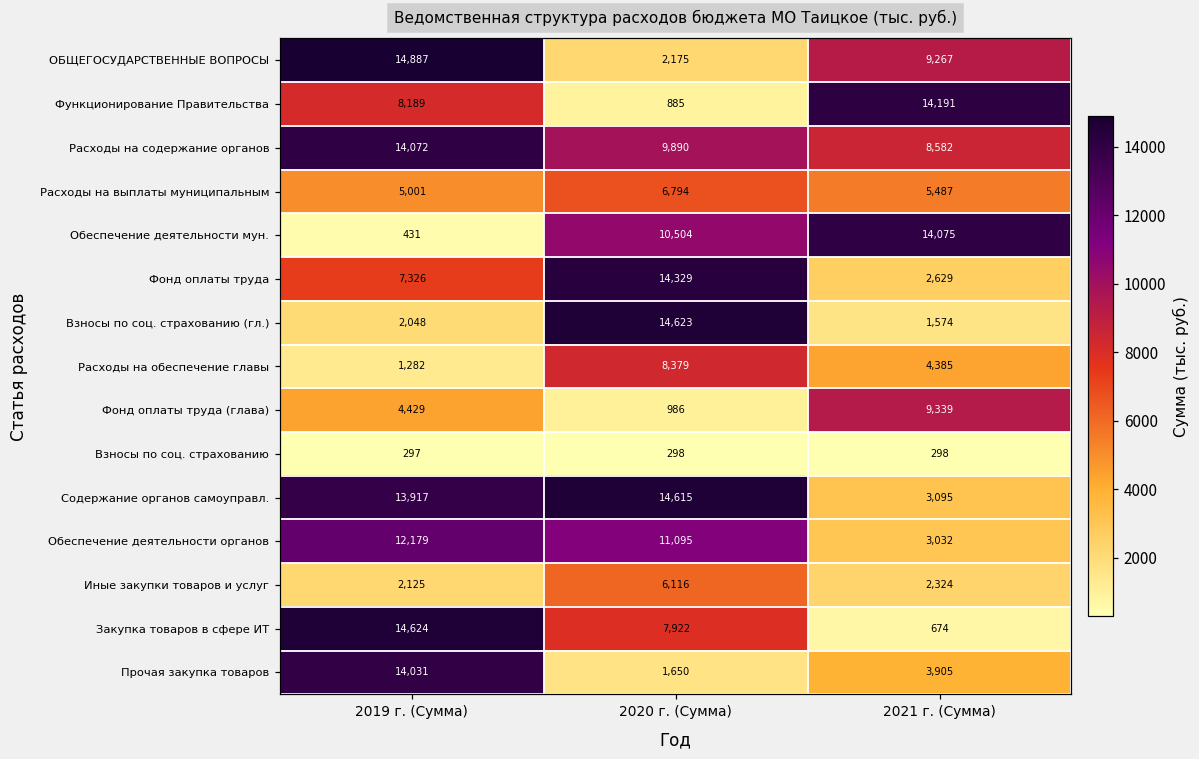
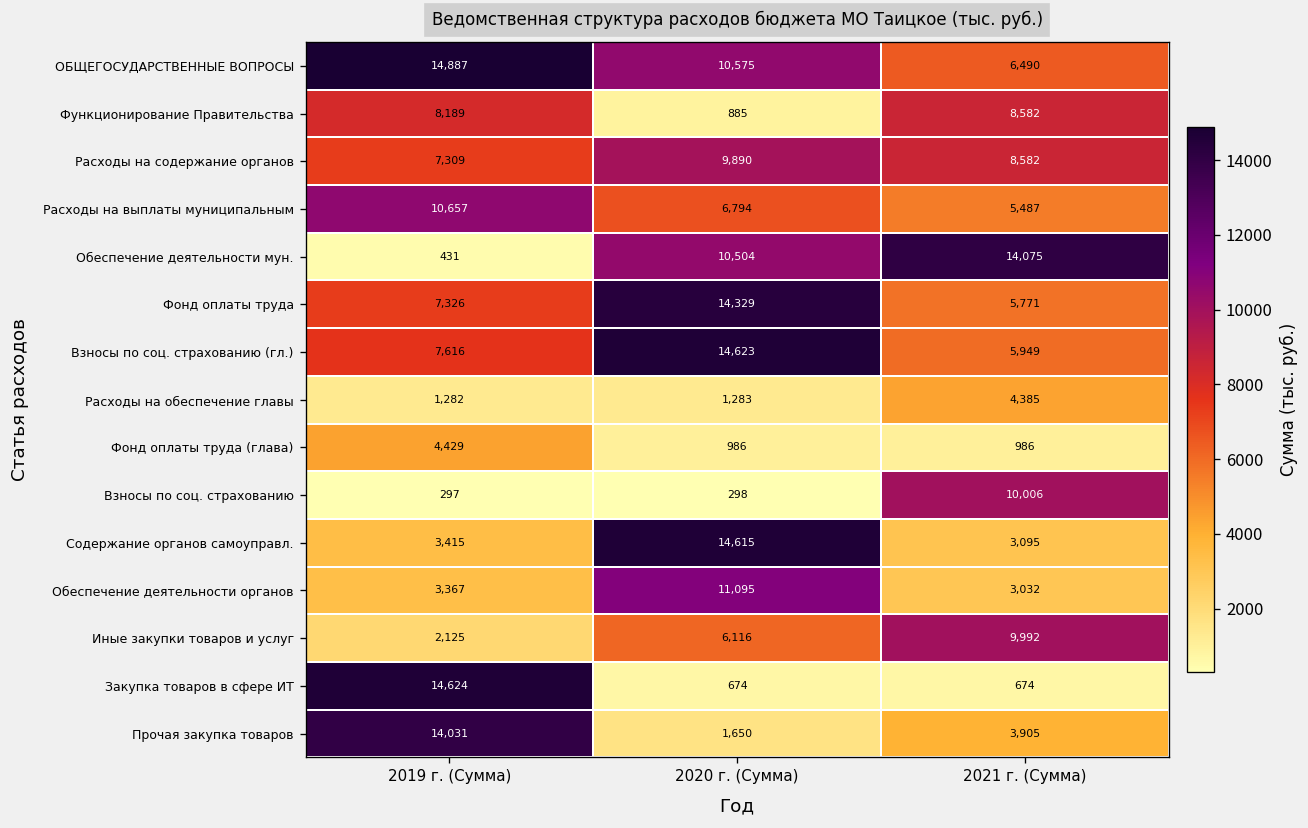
ОБЩЕГОСУДАРСТВЕННЫЕ ВОПРОСЫ, 2020 г. (Сумма): 2,175 -> 10,575
ОБЩЕГОСУДАРСТВЕННЫЕ ВОПРОСЫ, 2021 г. (Сумма): 9,267 -> 6,490
Функционирование Правительства, 2021 г. (Сумма): 14,191 -> 8,582
Расходы на содержание органов, 2019 г. (Сумма): 14,072 -> 7,309
Расходы на выплаты муниципальным, 2019 г. (Сумма): 5,001 -> 10,657
Фонд оплаты труда, 2021 г. (Сумма): 2,629 -> 5,771
Взносы по соц. страхованию (гл.), 2019 г. (Сумма): 2,048 -> 7,616
Взносы по соц. страхованию (гл.), 2021 г. (Сумма): 1,574 -> 5,949
Расходы на обеспечение главы, 2020 г. (Сумма): 8,379 -> 1,283
Фонд оплаты труда (глава), 2021 г. (Сумма): 9,339 -> 986
Взносы по соц. страхованию, 2021 г. (Сумма): 298 -> 10,006
Содержание органов самоуправл., 2019 г. (Сумма): 13,917 -> 3,415
Обеспечение деятельности органов, 2019 г. (Сумма): 12,179 -> 3,367
Иные закупки товаров и услуг, 2021 г. (Сумма): 2,324 -> 9,992
Закупка товаров в сфере ИТ, 2020 г. (Сумма): 7,922 -> 674
